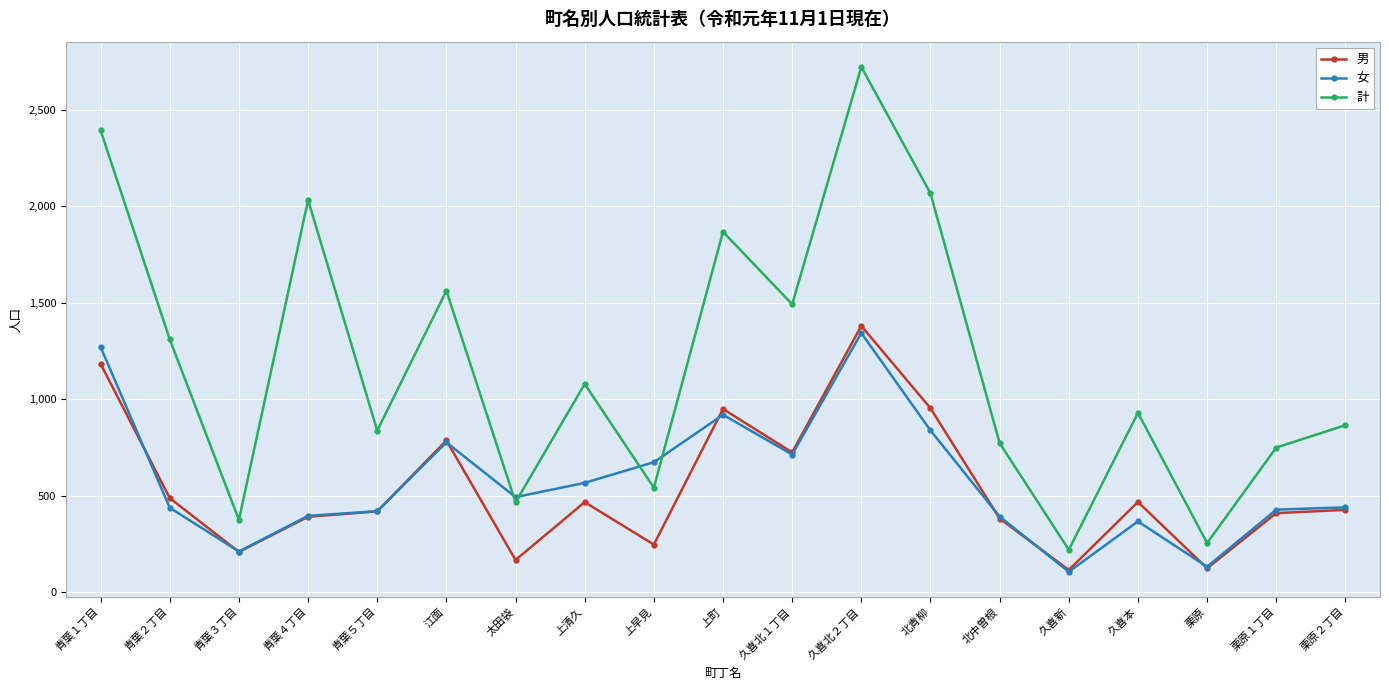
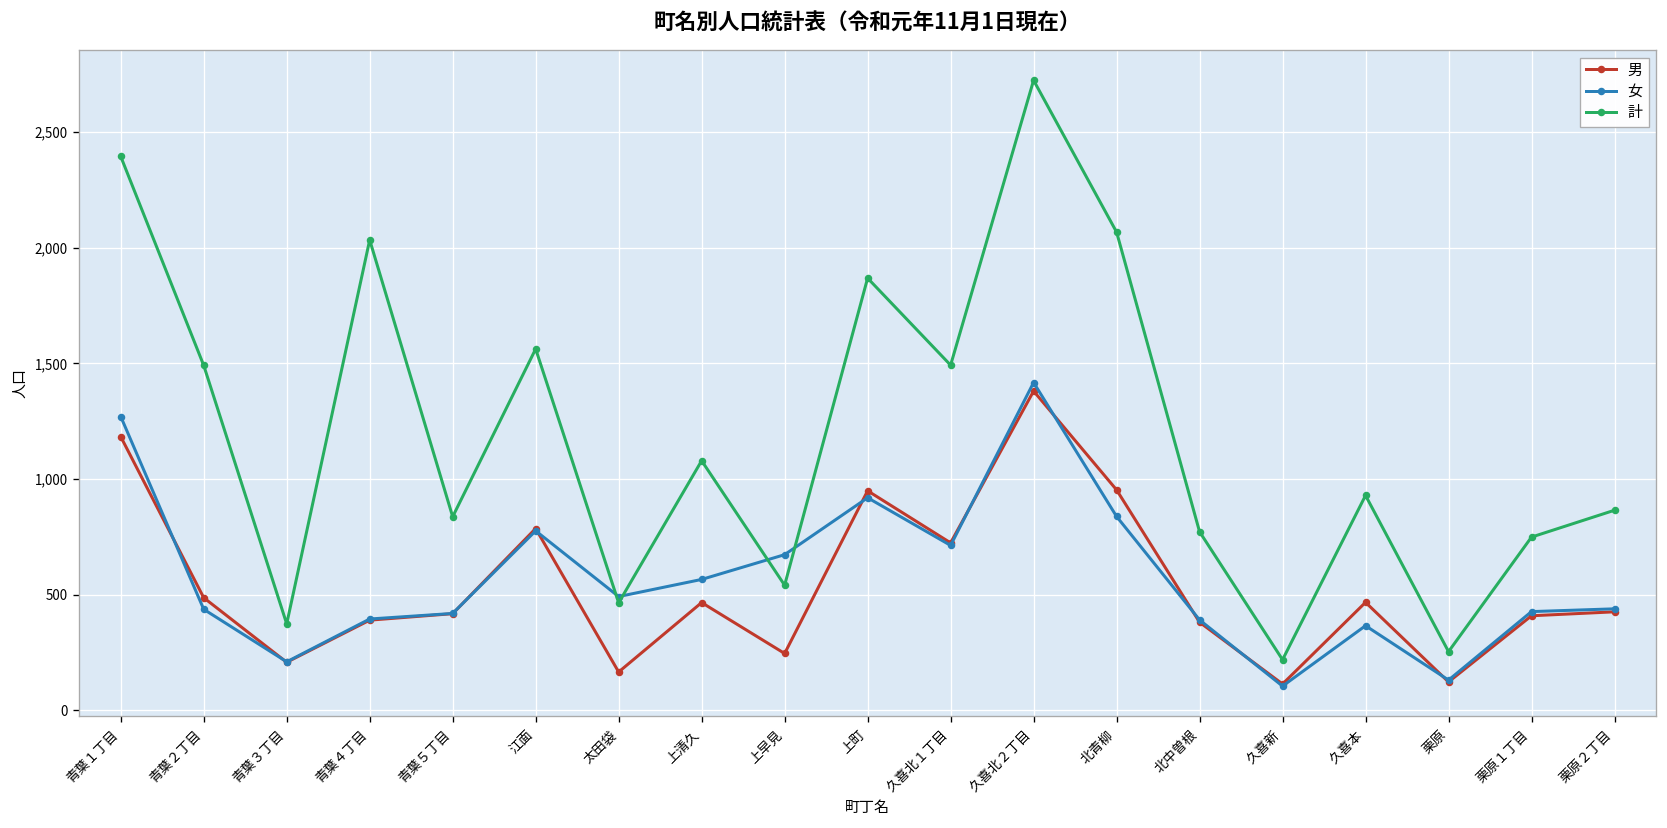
計, 青葉２丁目: 1,310 -> 1,490
女, 久喜北２丁目: 1,340 -> 1,420
